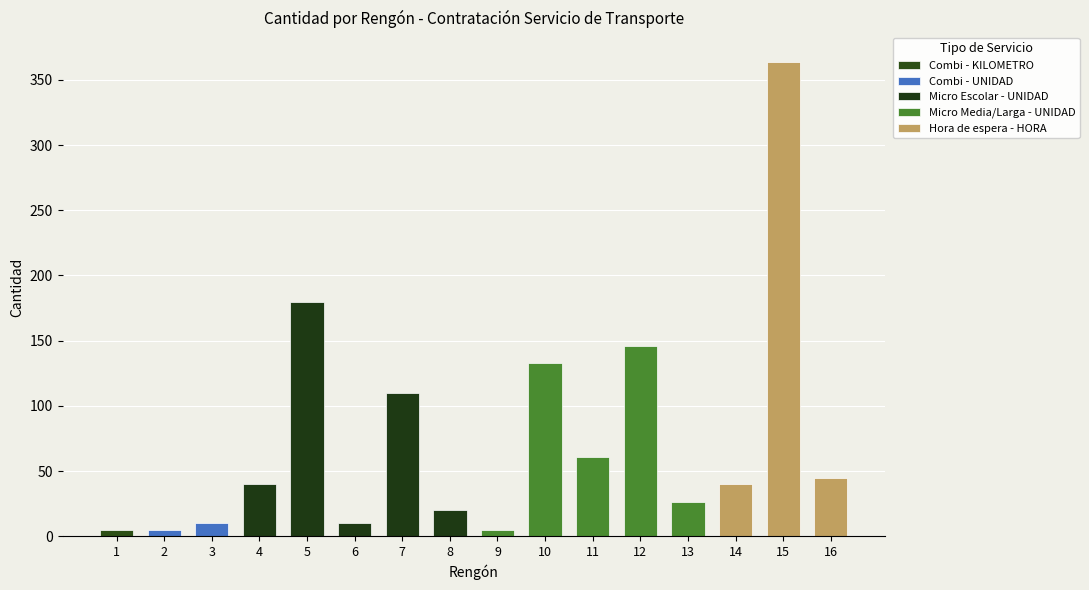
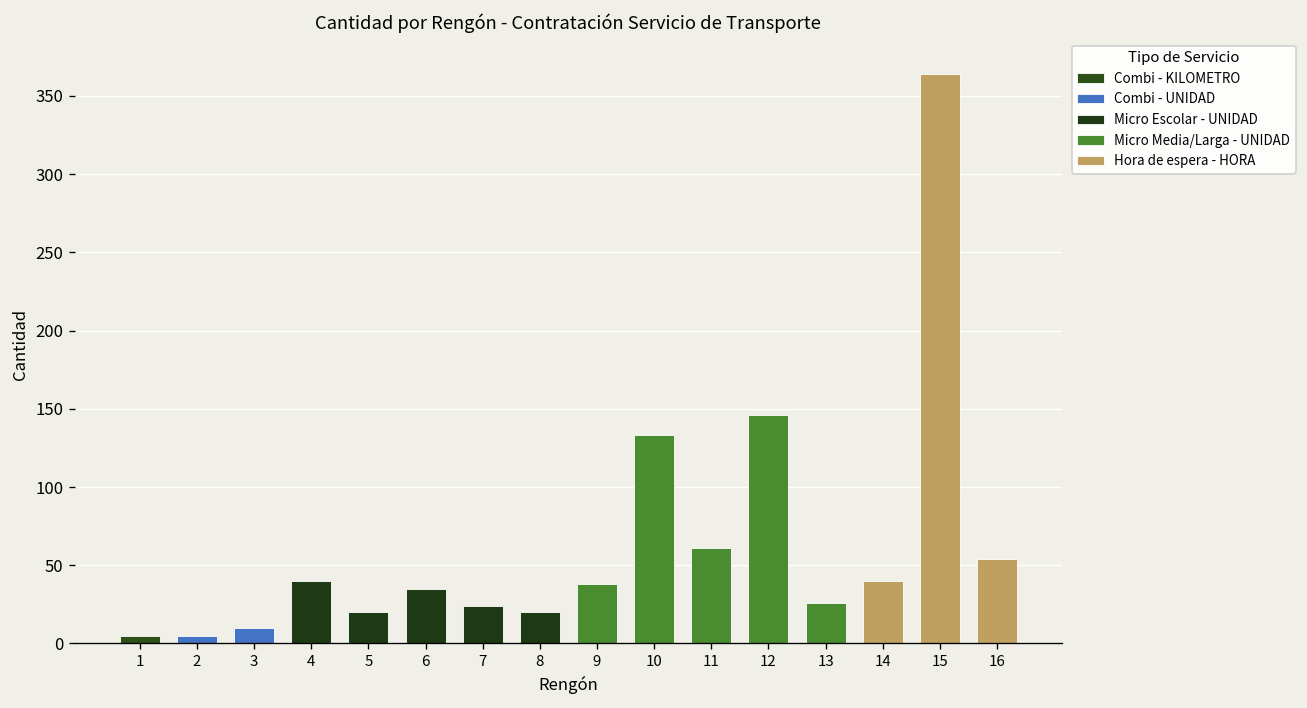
5: 180 -> 20
6: 10 -> 35
7: 110 -> 24
9: 5 -> 38
16: 45 -> 54
